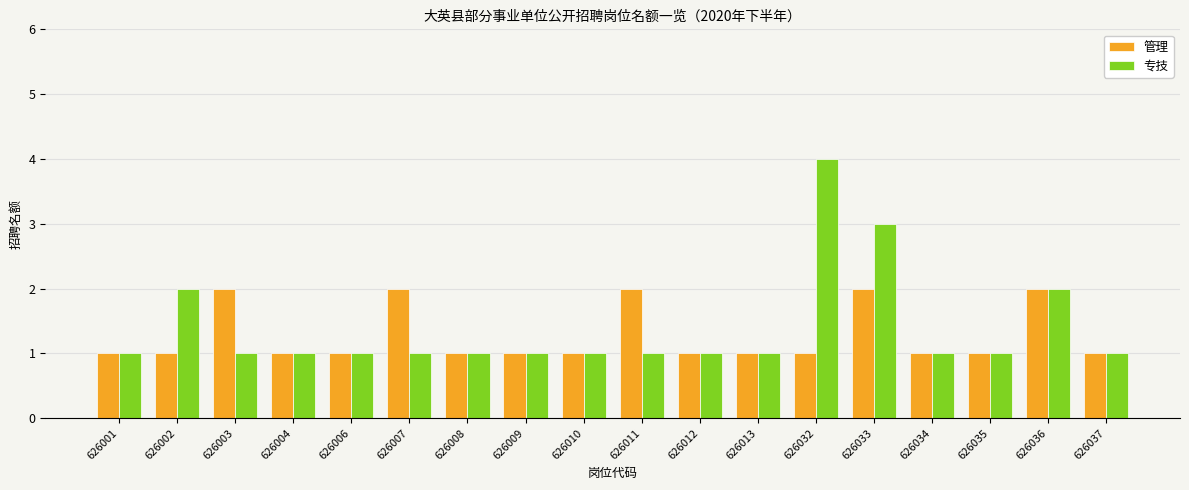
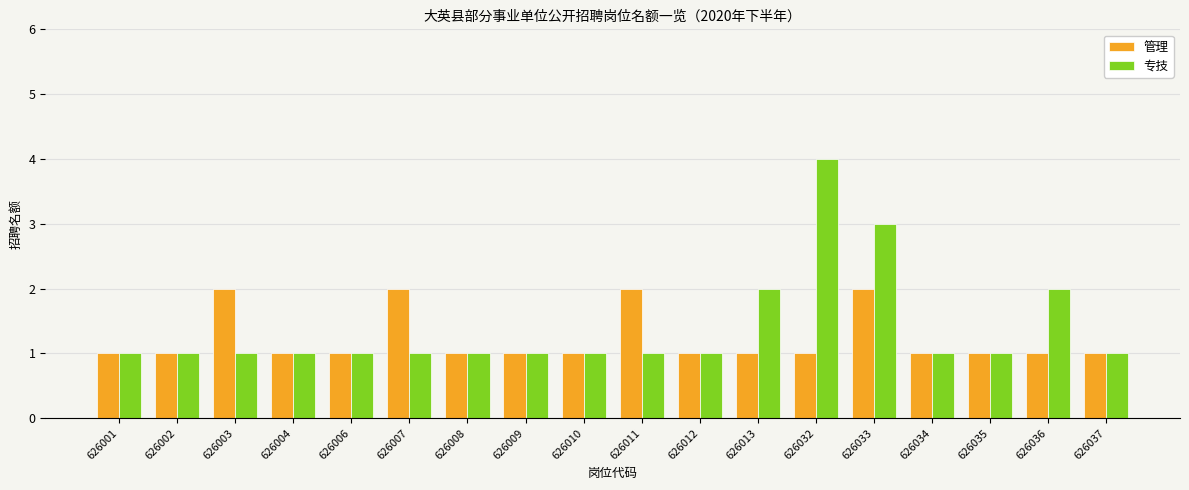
专技, 626002: 2 -> 1
专技, 626013: 1 -> 2
管理, 626036: 2 -> 1
